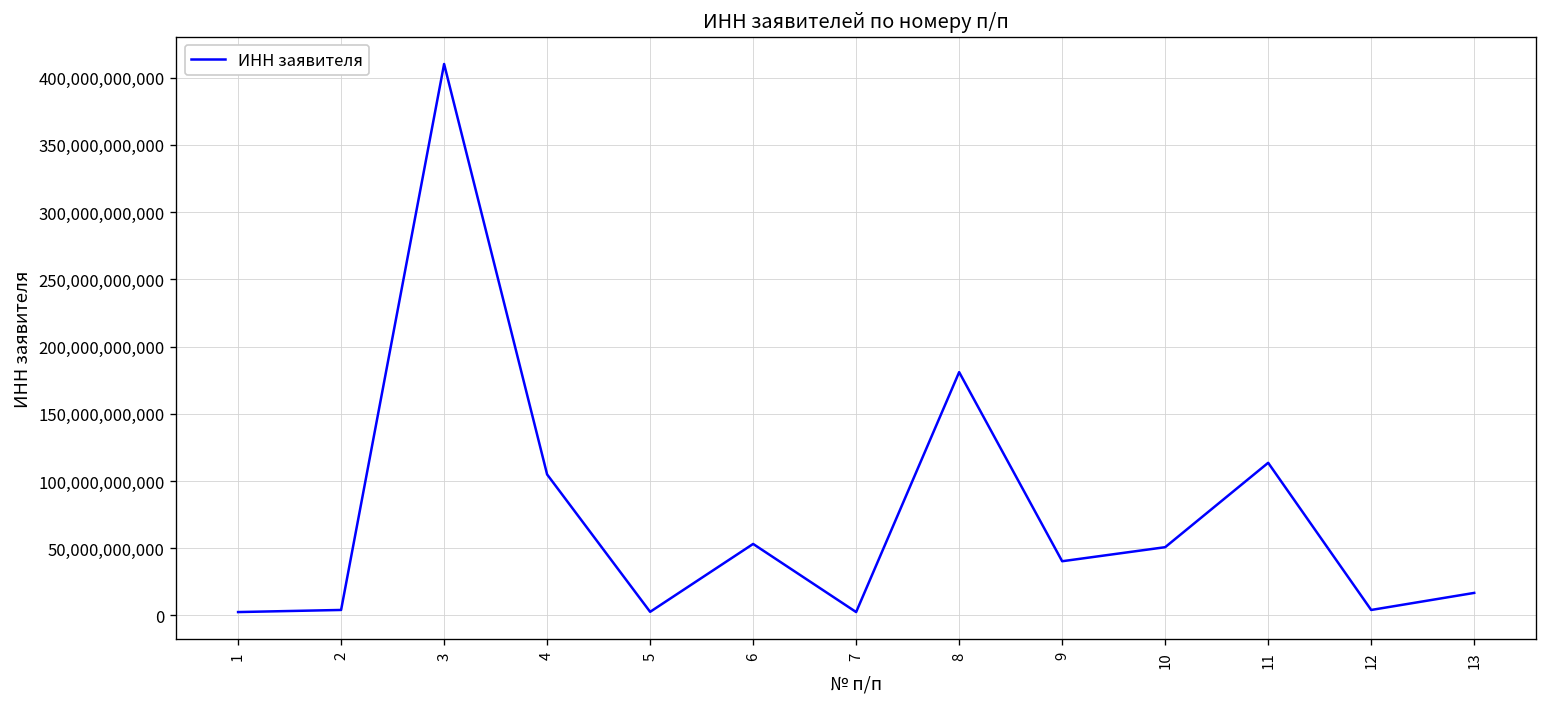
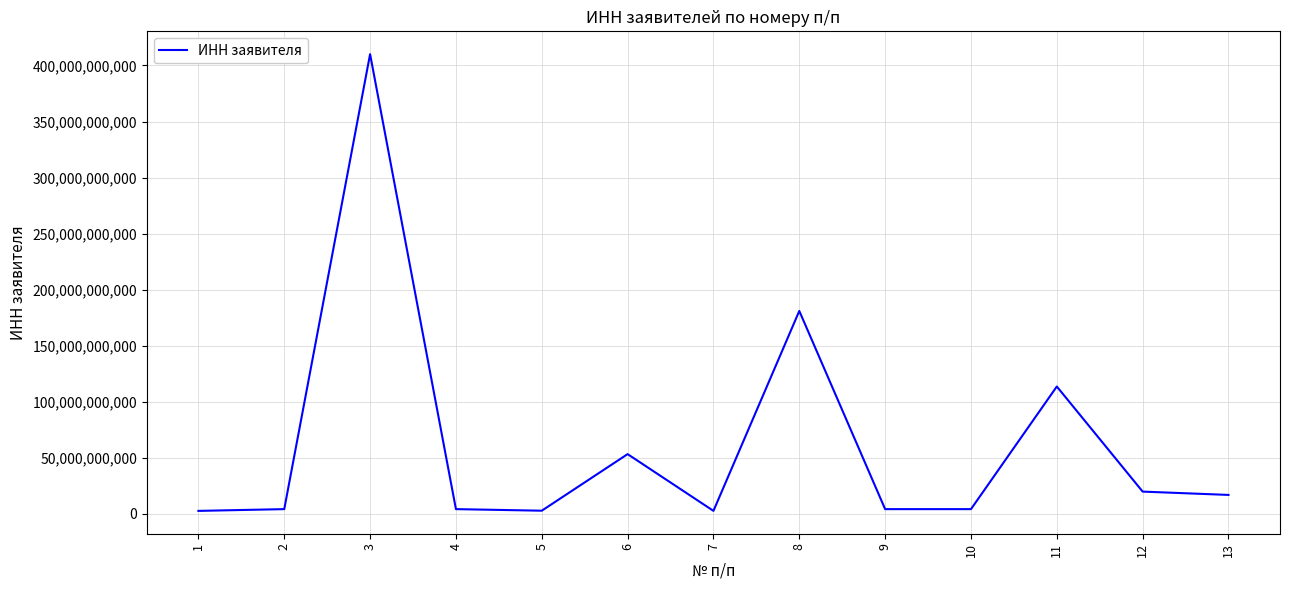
4: 105,000,000,000 -> 4,000,000,000
9: 40,000,000,000 -> 4,000,000,000
10: 51,000,000,000 -> 4,000,000,000
12: 4,000,000,000 -> 20,000,000,000
